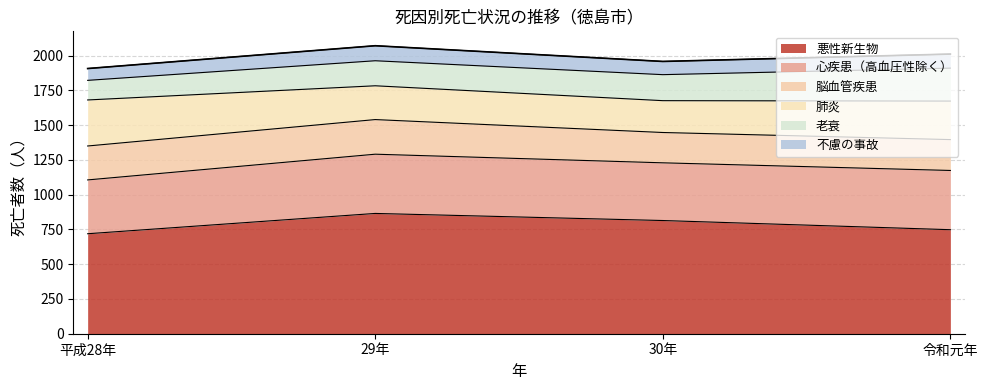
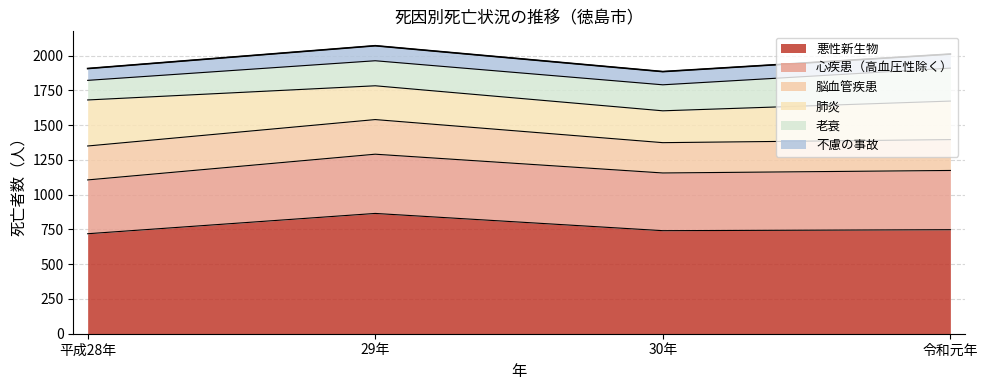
悪性新生物, 30年: 810 -> 740
